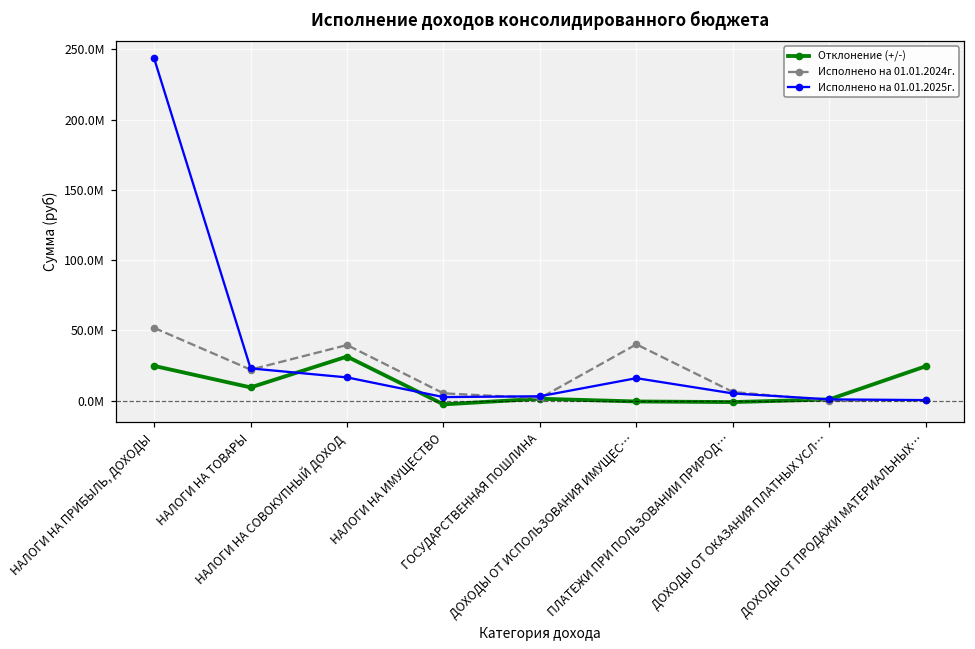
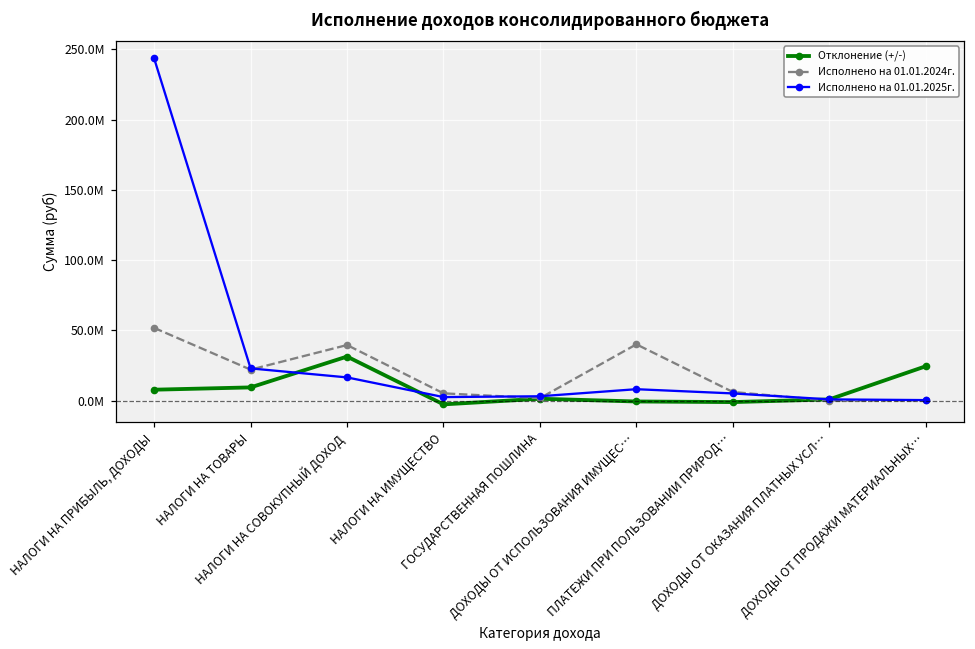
Отклонение (+/-), НАЛОГИ НА ПРИБЫЛЬ, ДОХОДЫ: 25000000 -> 8000000
Исполнено на 01.01.2025г., ДОХОДЫ ОТ ИСПОЛЬЗОВАНИЯ ИМУЩЕС…: 16000000 -> 8000000
